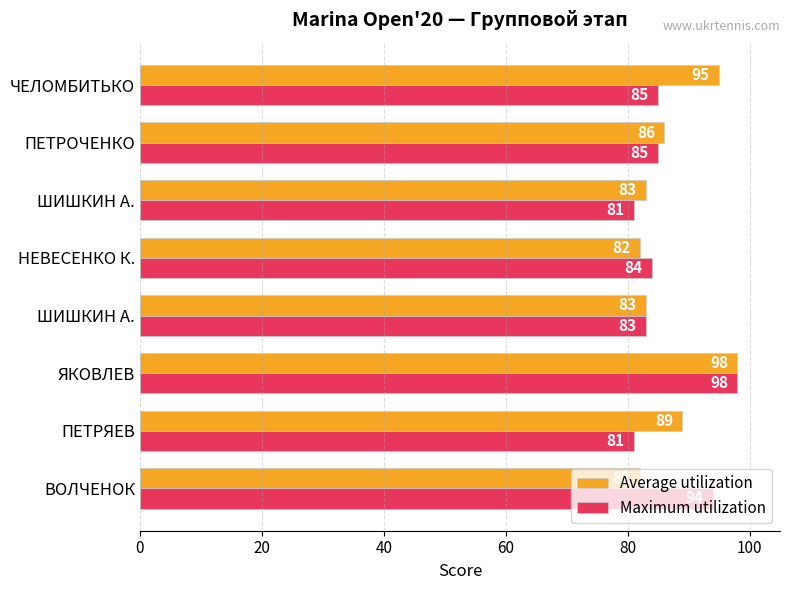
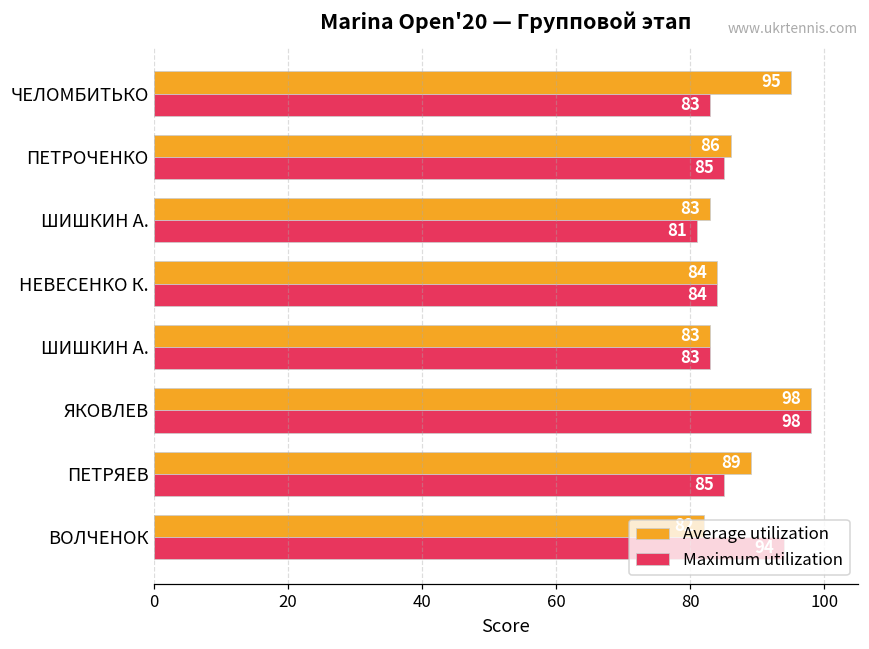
Maximum utilization, ЧЕЛОМБИТЬКО: 85 -> 83
Average utilization, НЕВЕСЕНКО К.: 82 -> 84
Maximum utilization, ПЕТРЯЕВ: 81 -> 85
